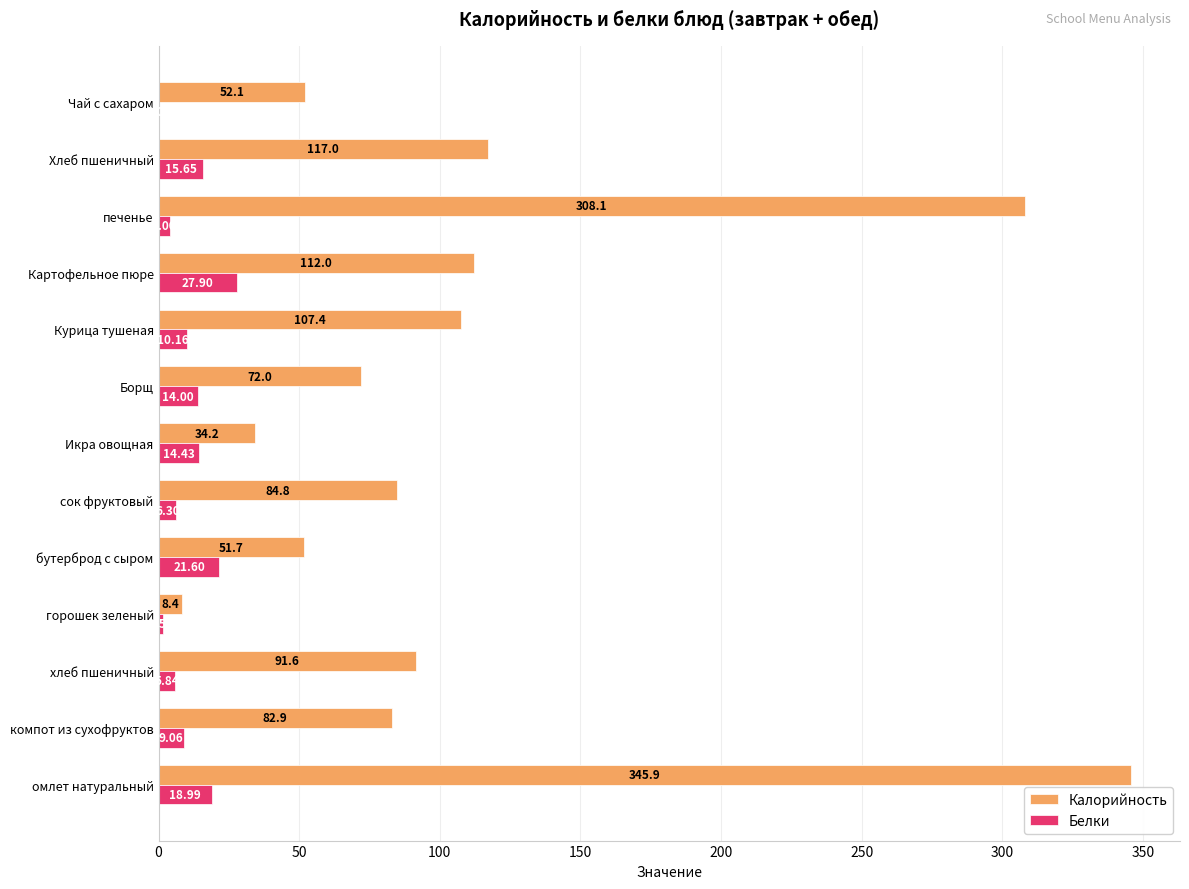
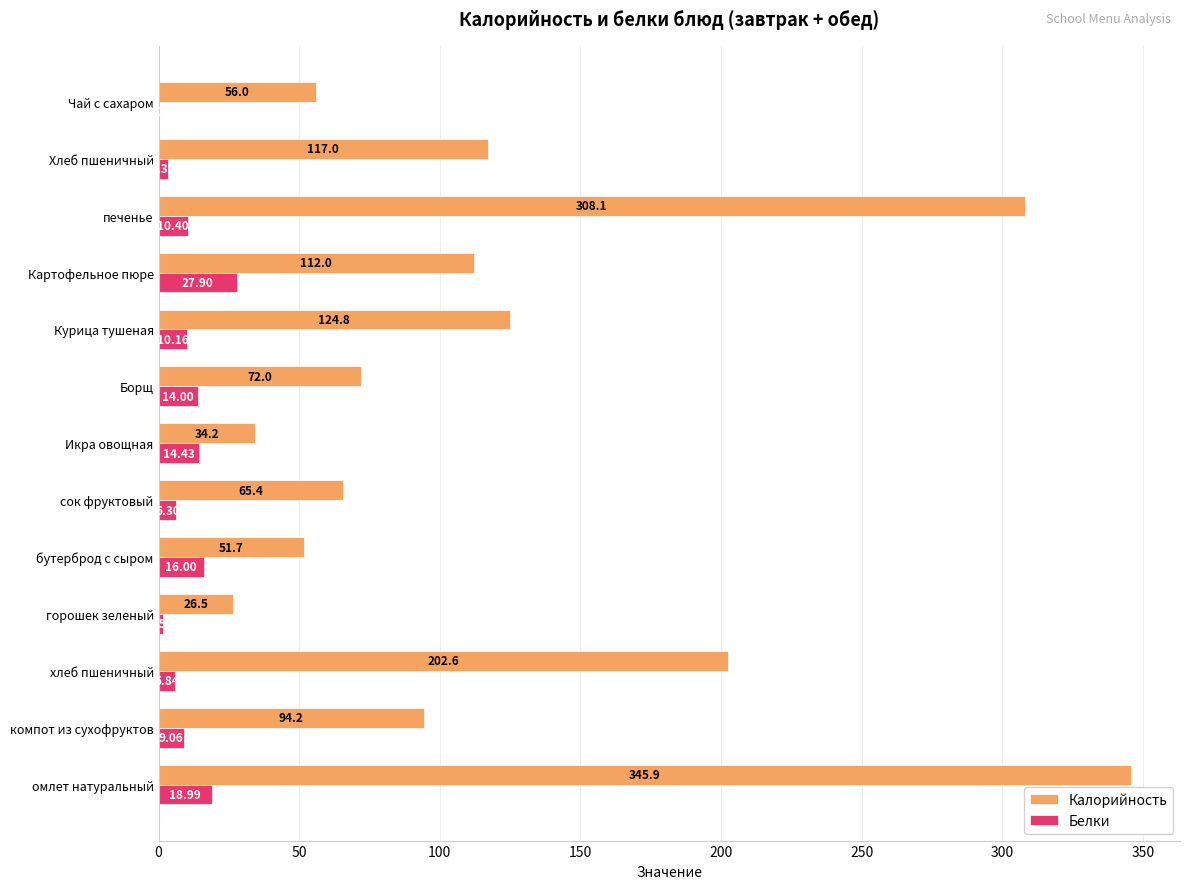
Калорийность, Чай с сахаром: 52.1 -> 56.0
Белки, Хлеб пшеничный: 16 -> 3
Белки, печенье: 4 -> 10
Калорийность, Курица тушеная: 107.4 -> 124.8
Калорийность, сок фруктовый: 84.8 -> 65.4
Белки, бутерброд с сыром: 21.60 -> 16.00
Калорийность, горошек зеленый: 8.4 -> 26.5
Калорийность, хлеб пшеничный: 91.6 -> 202.6
Калорийность, компот из сухофруктов: 82.9 -> 94.2
